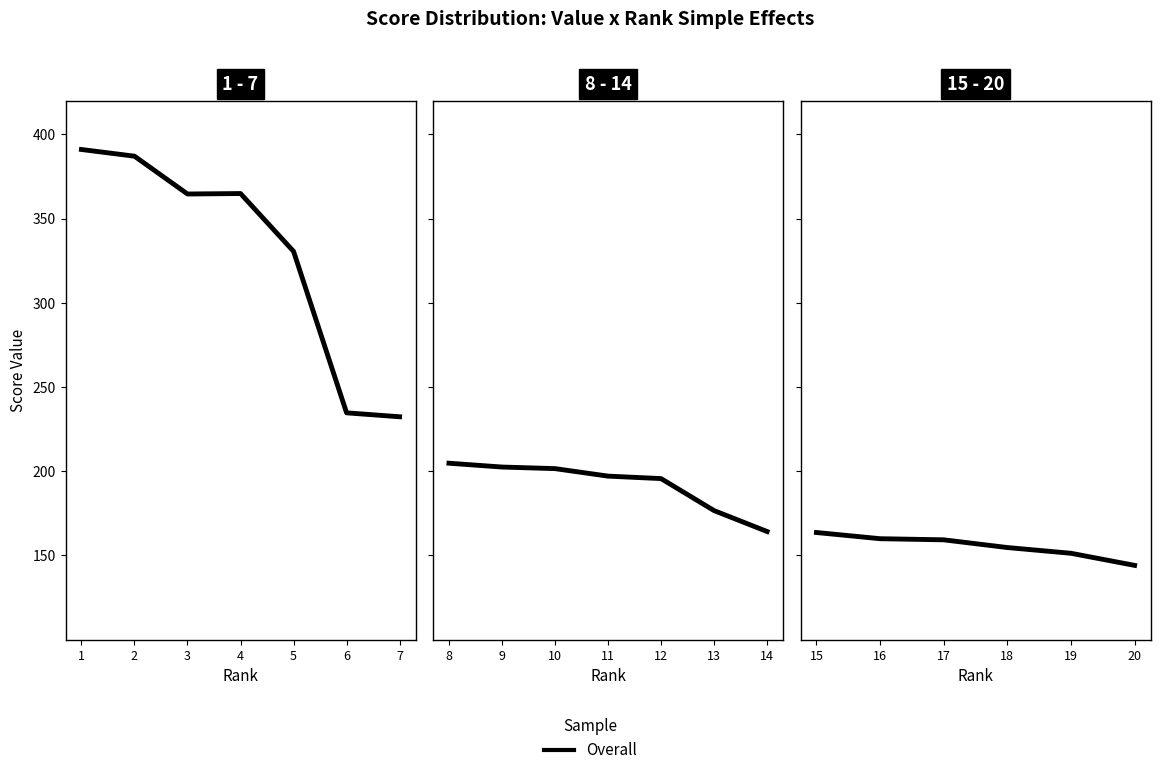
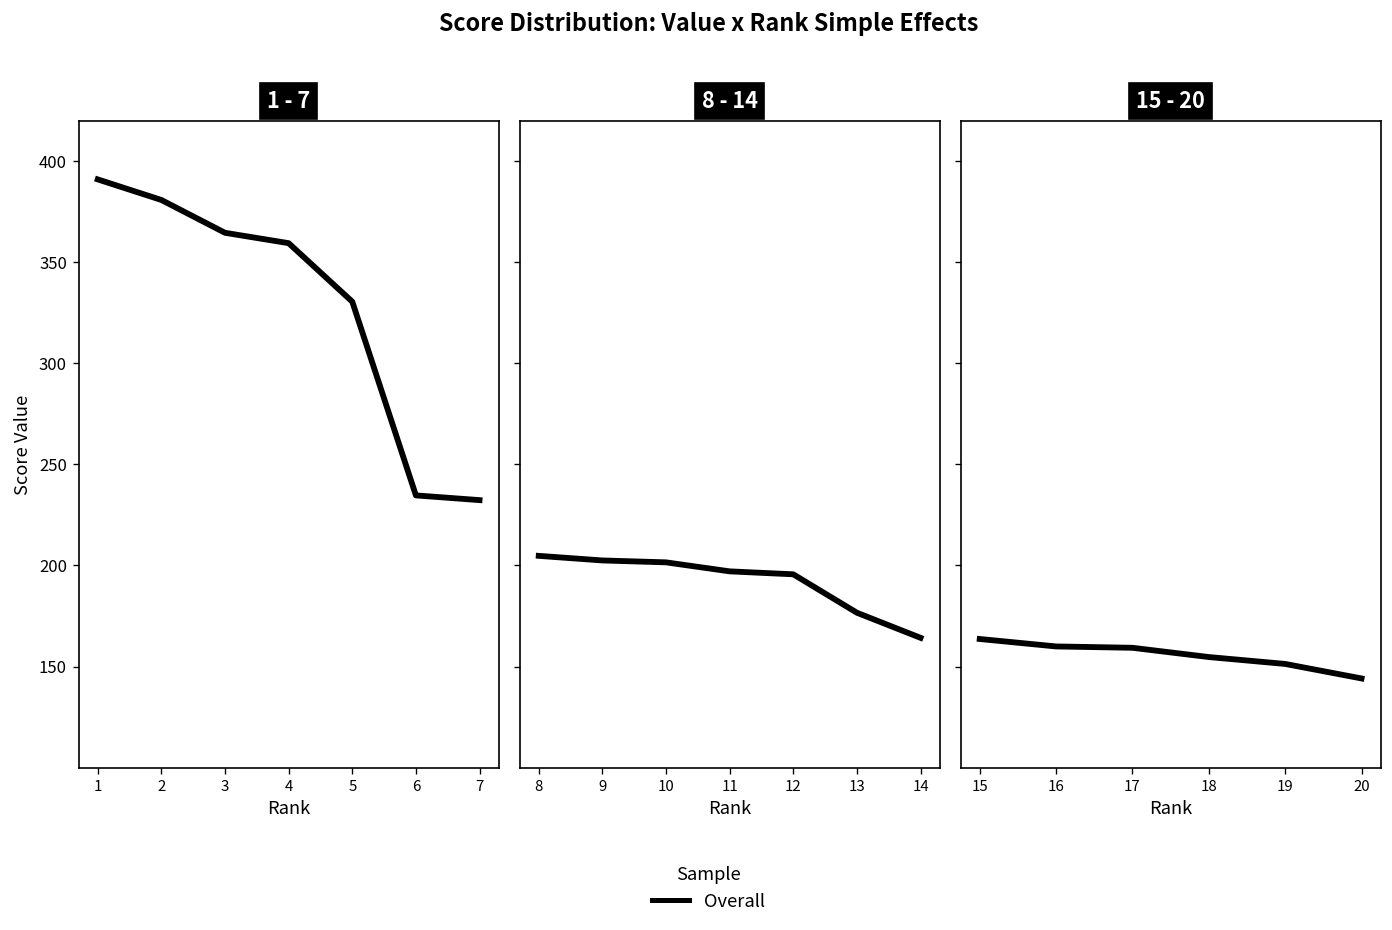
1 - 7, 2: 387 -> 381
1 - 7, 4: 365 -> 359
